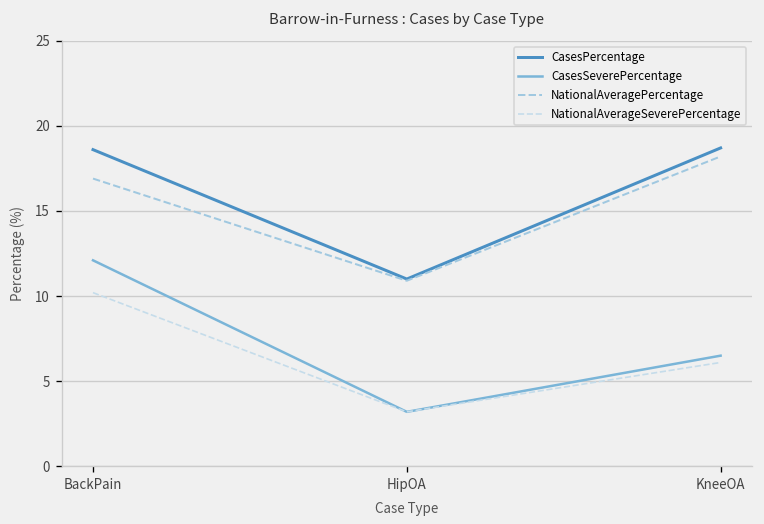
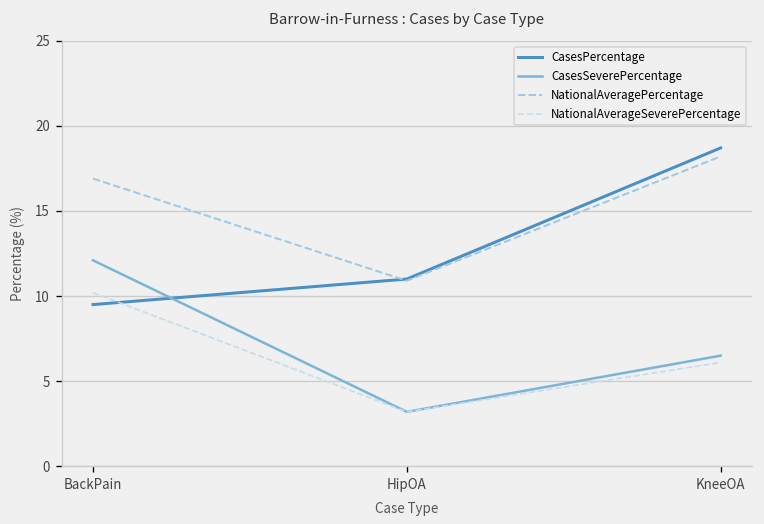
CasesPercentage, BackPain: 18.6 -> 9.5
